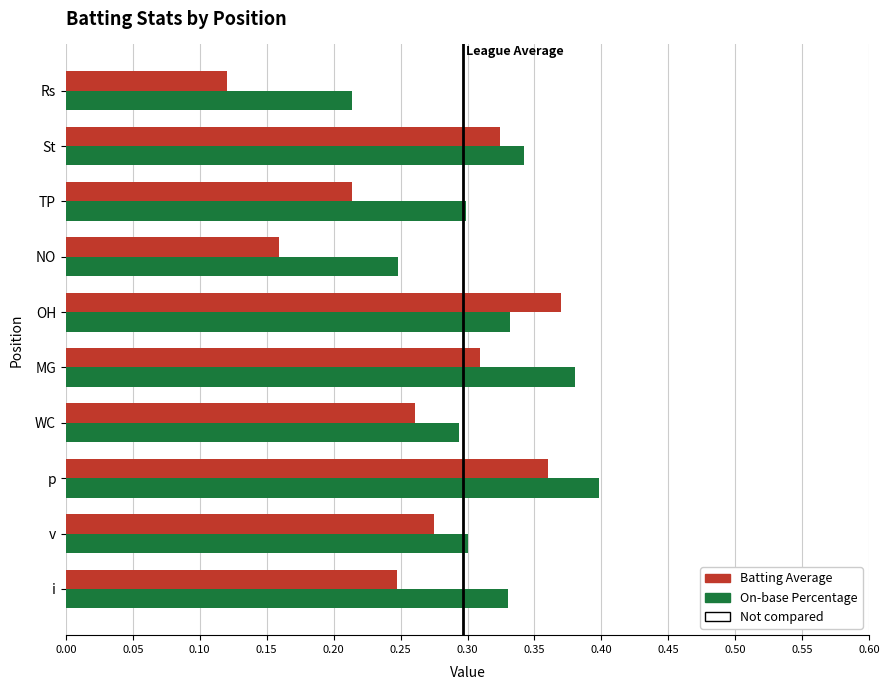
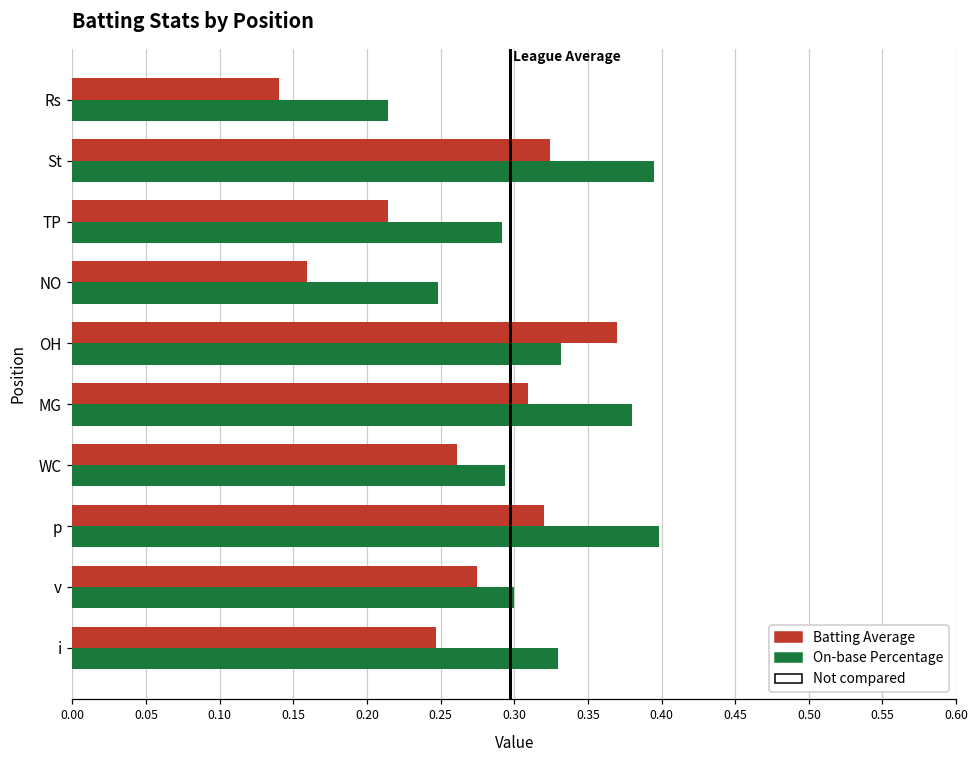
Batting Average, Rs: 0.12 -> 0.14
On-base Percentage, St: 0.342 -> 0.395
On-base Percentage, TP: 0.299 -> 0.292
Batting Average, p: 0.36 -> 0.32
